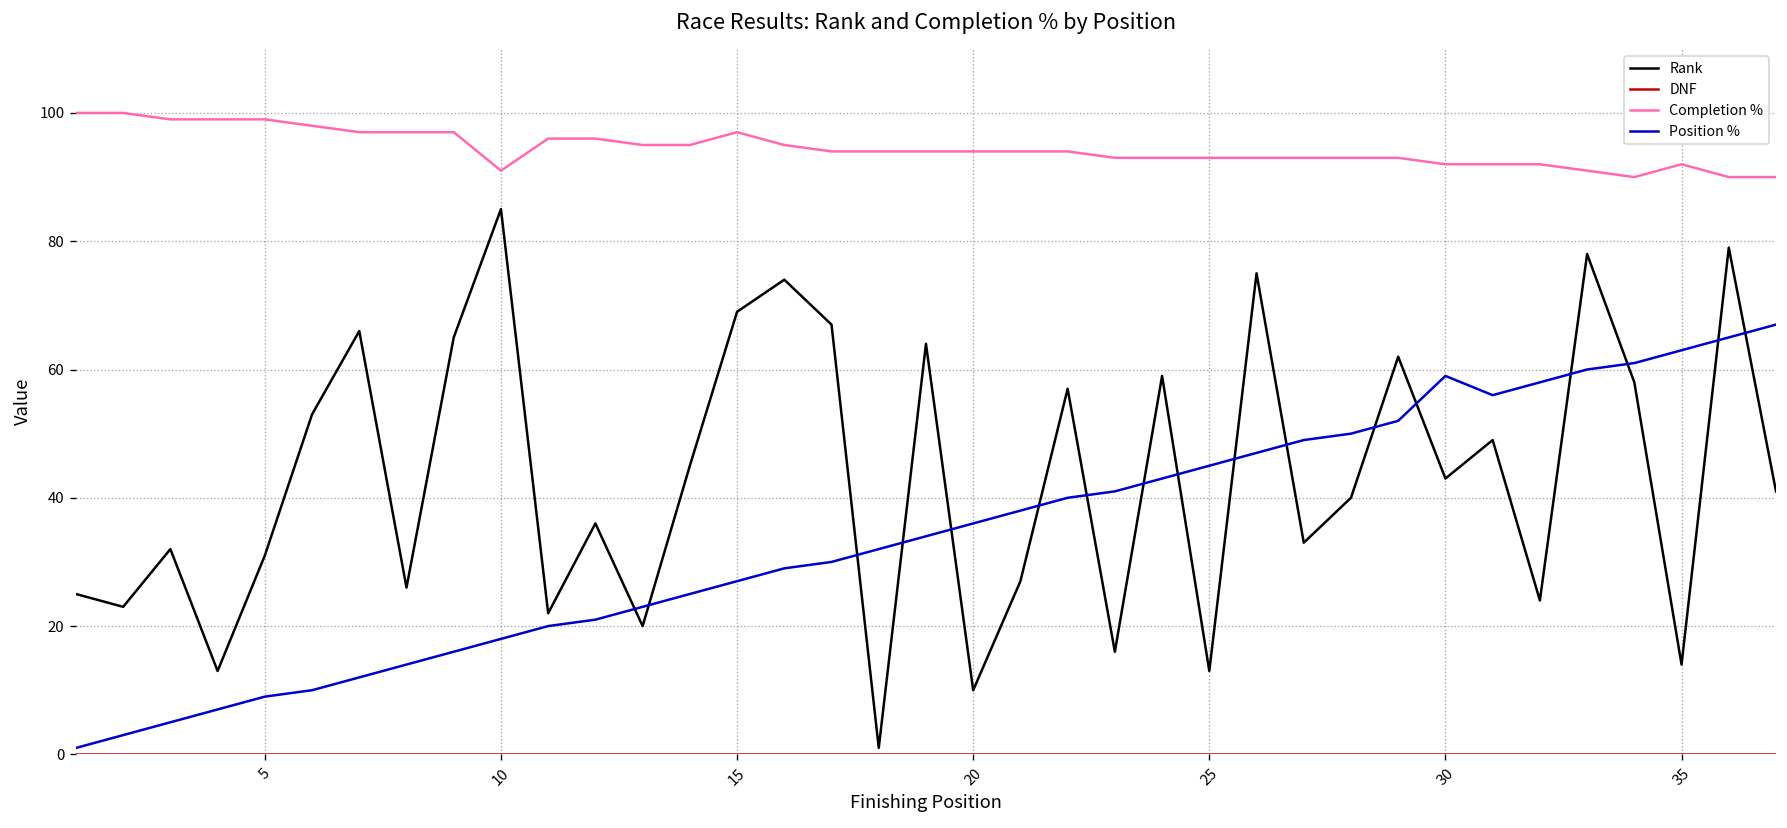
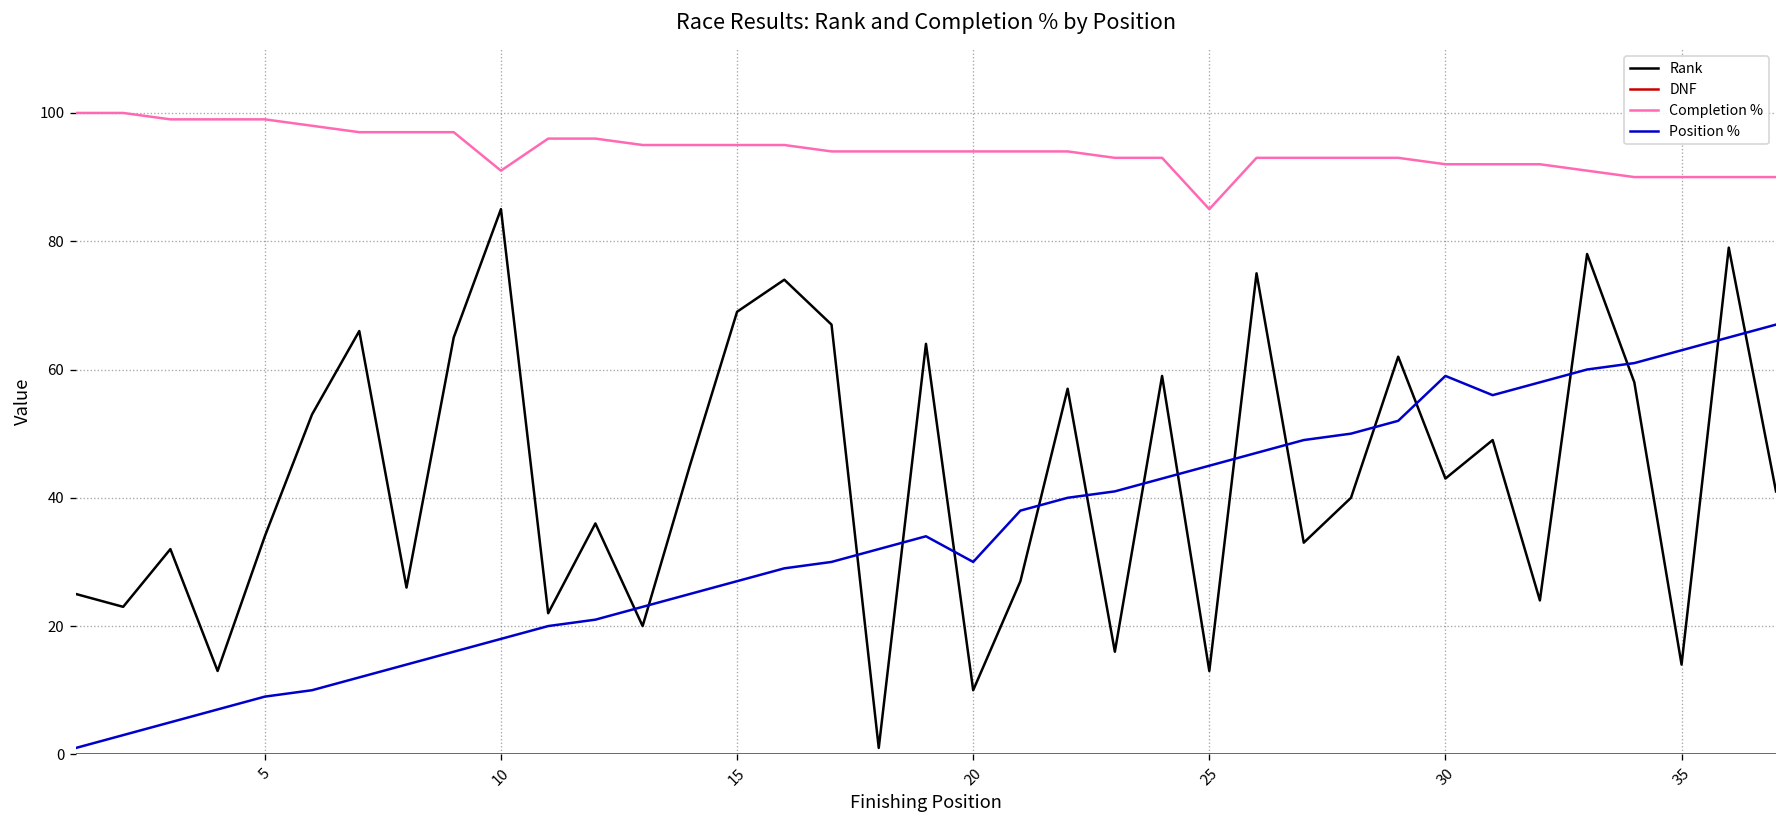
Rank, 5: 31 -> 34
Completion %, 15: 97 -> 95
Position %, 20: 36 -> 30
Completion %, 25: 93 -> 85
Completion %, 35: 92 -> 90
